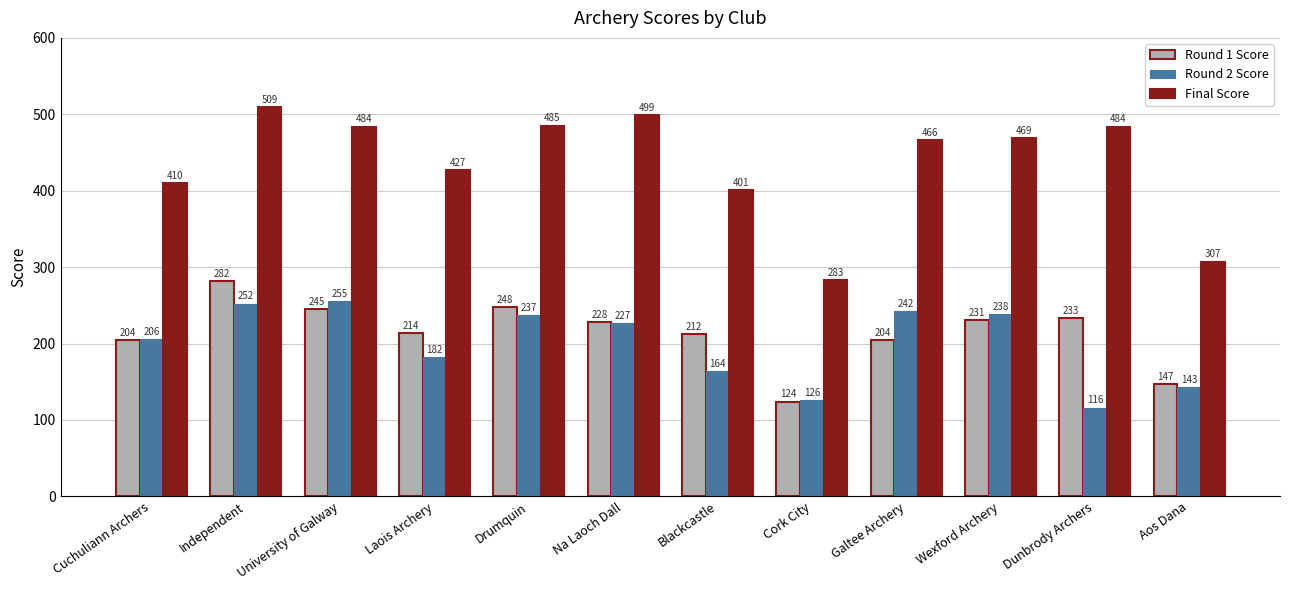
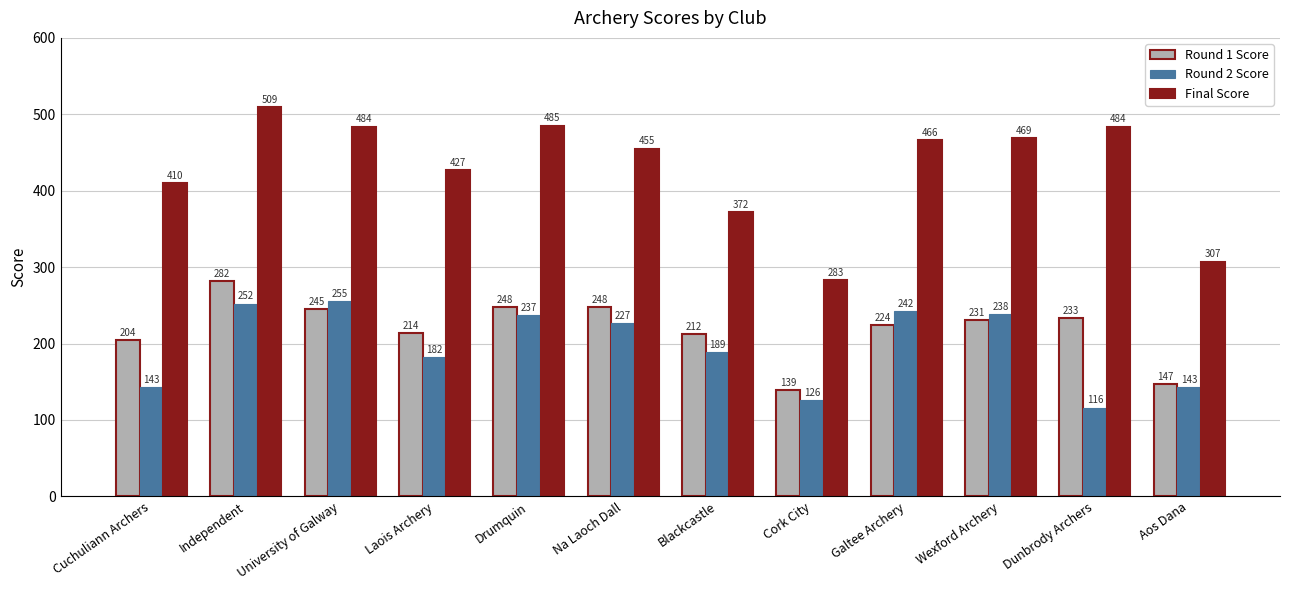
Round 2 Score, Cuchuliann Archers: 206 -> 143
Round 1 Score, Na Laoch Dall: 228 -> 248
Final Score, Na Laoch Dall: 499 -> 455
Round 2 Score, Blackcastle: 164 -> 189
Final Score, Blackcastle: 401 -> 372
Round 1 Score, Cork City: 124 -> 139
Round 1 Score, Galtee Archery: 204 -> 224
